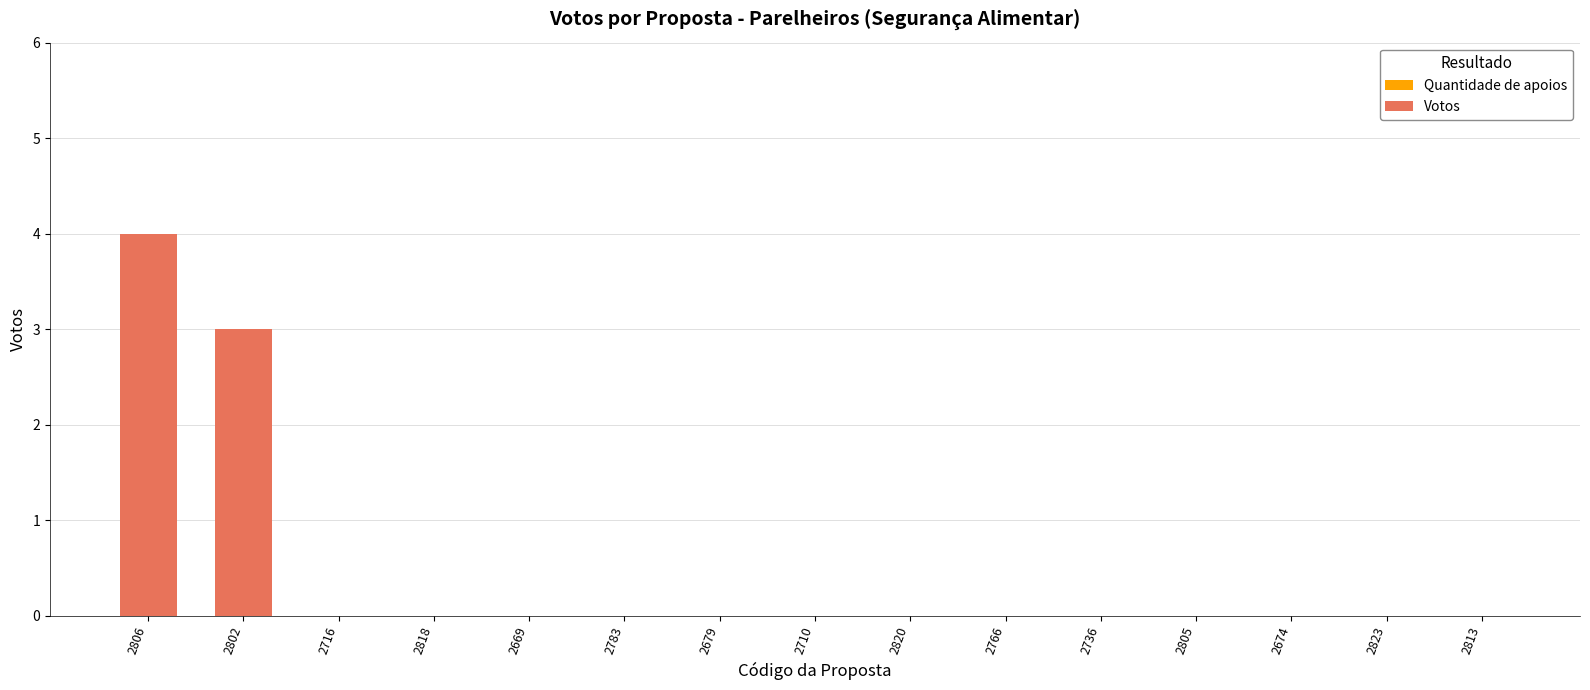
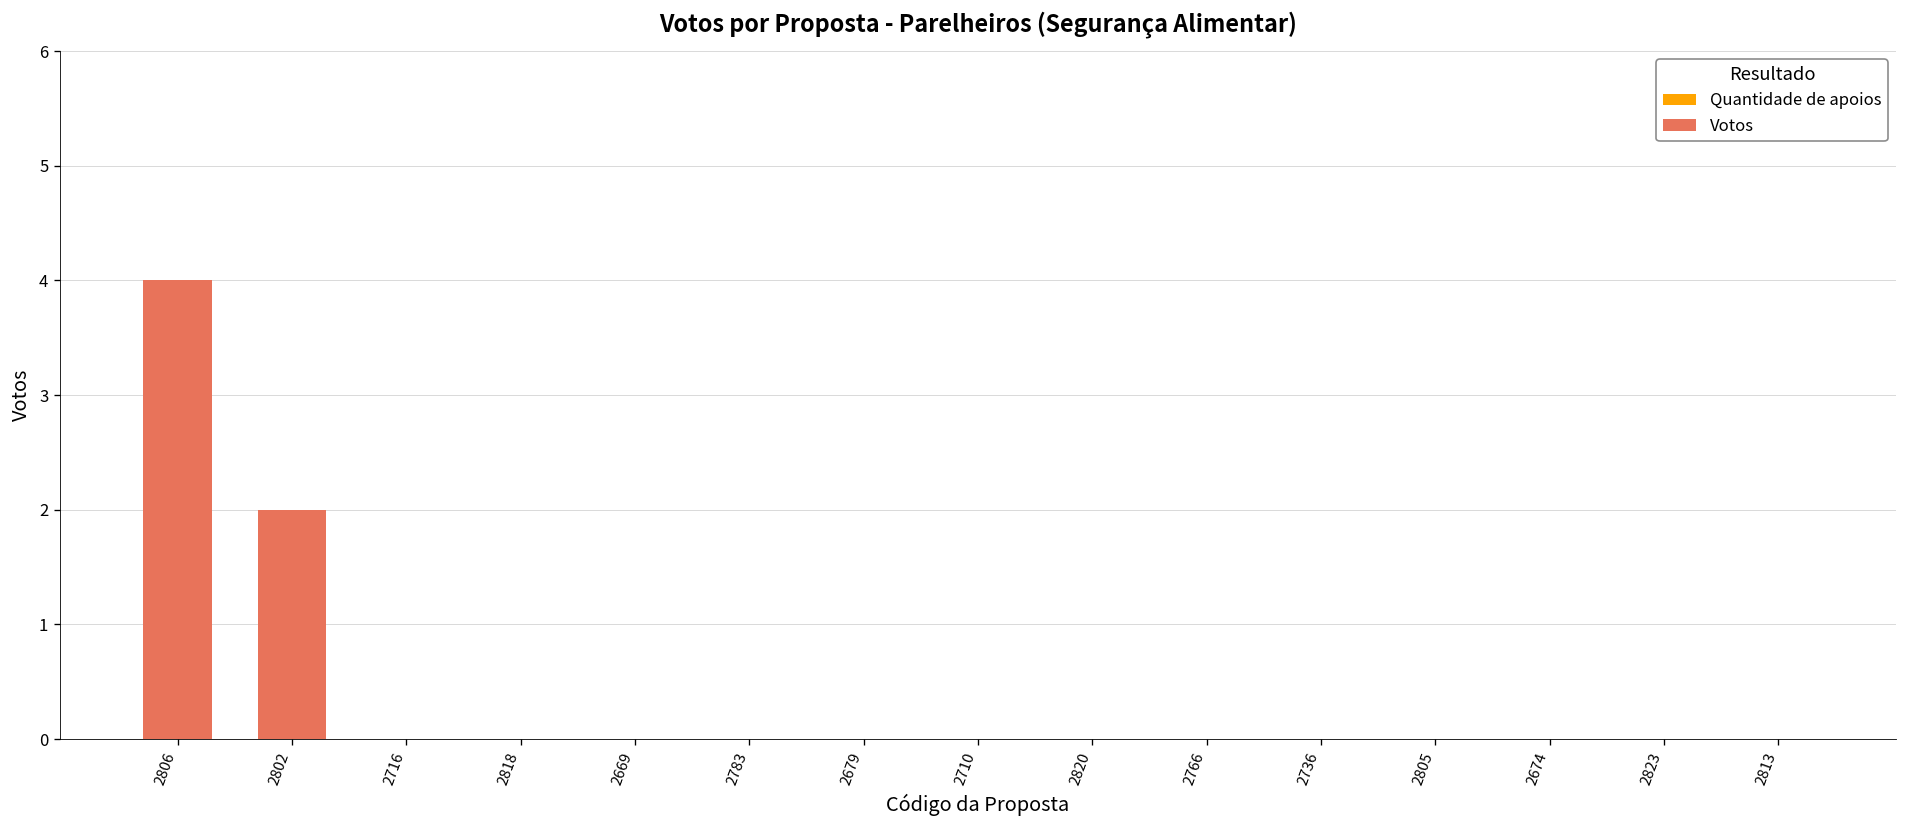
Votos, 2802: 3 -> 2
